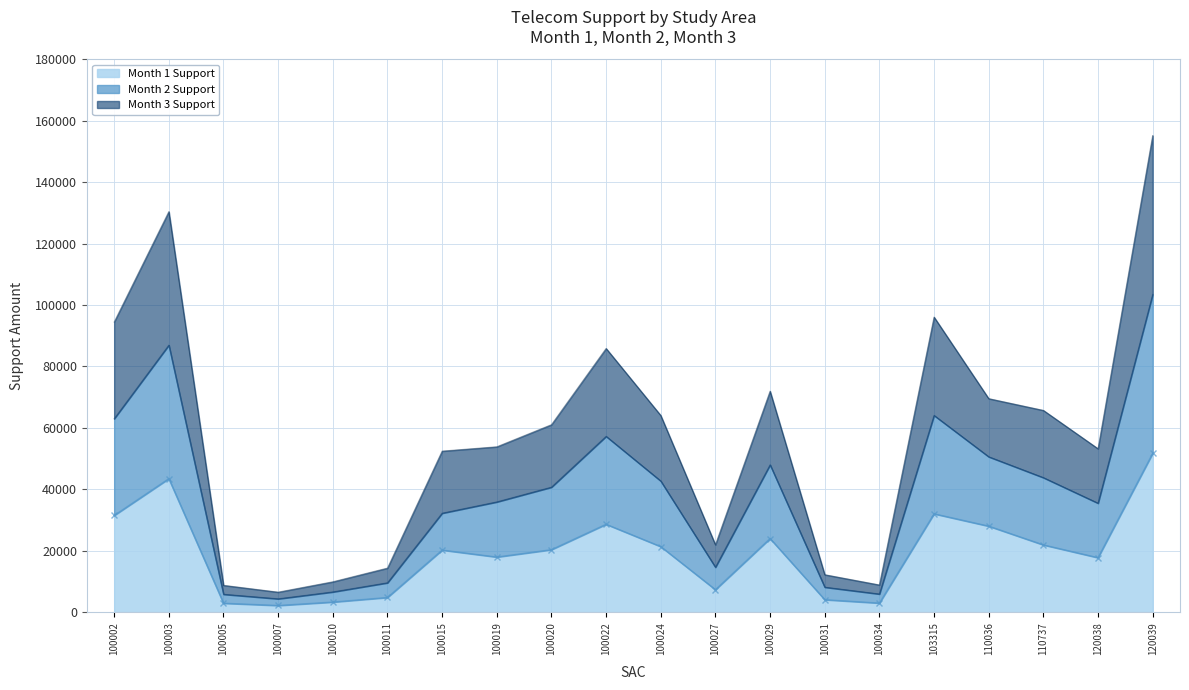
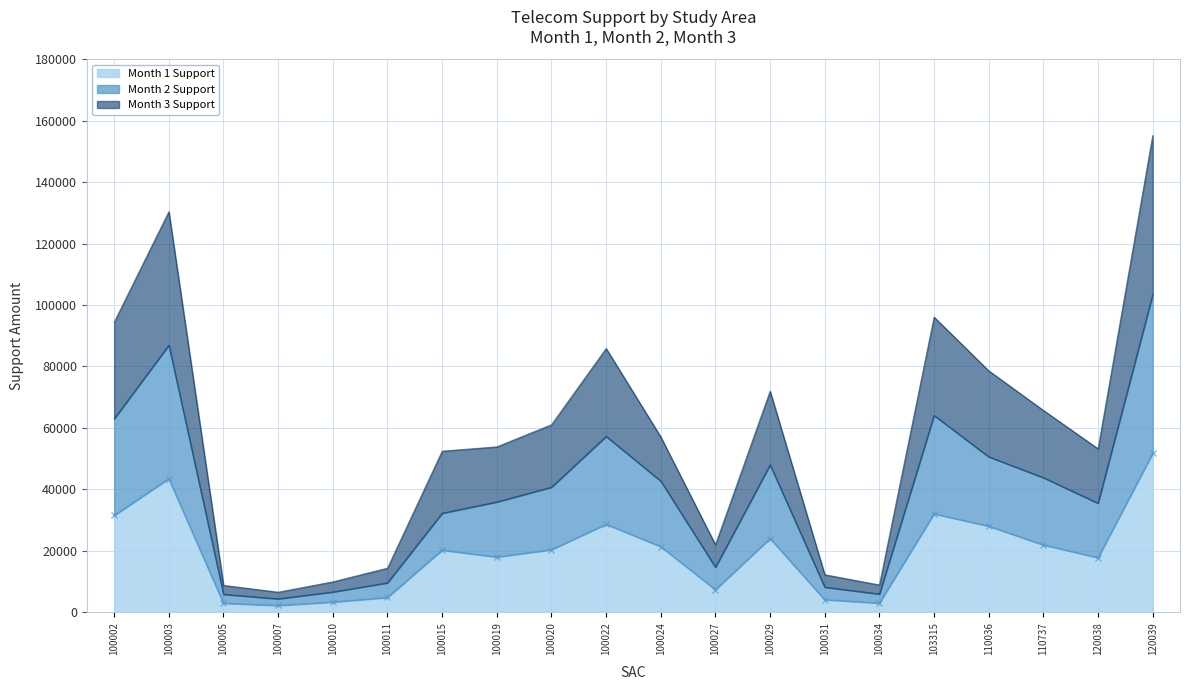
Month 3 Support, 100024: 21000 -> 14000
Month 3 Support, 110036: 19000 -> 28000
